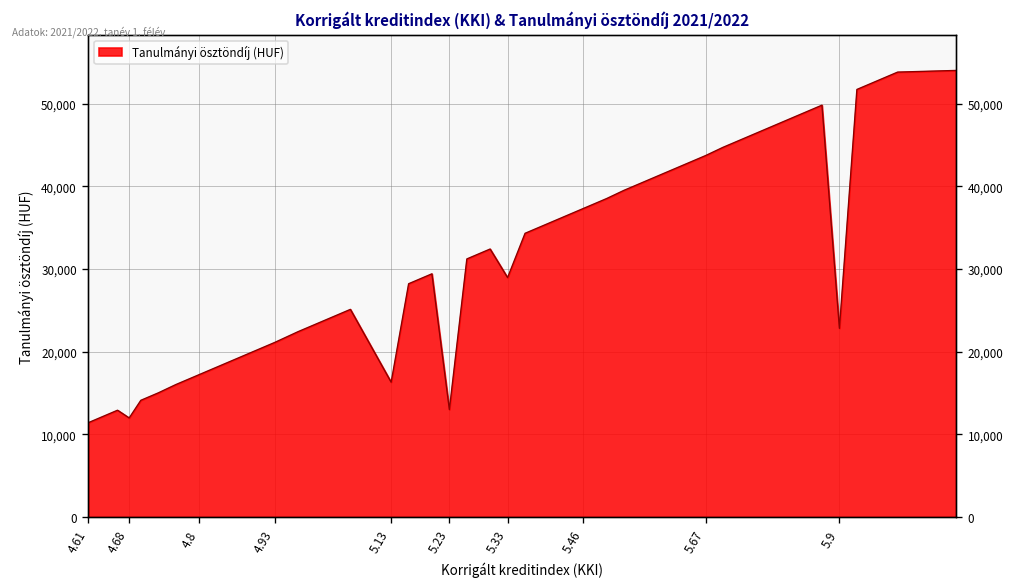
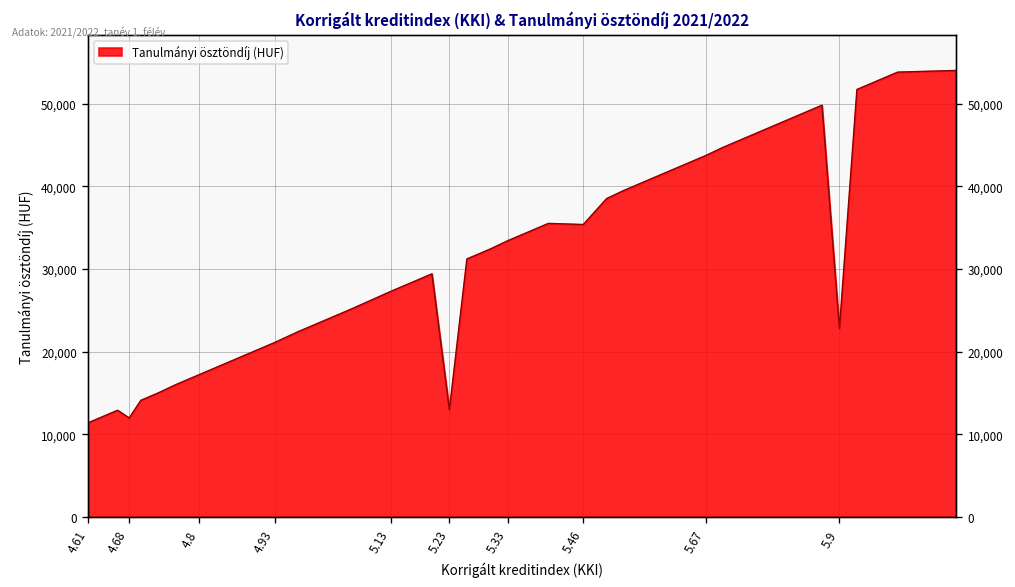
5.13: 16,000 -> 27,000
5.33: 29,000 -> 33,000
5.46: 37,000 -> 35,000
